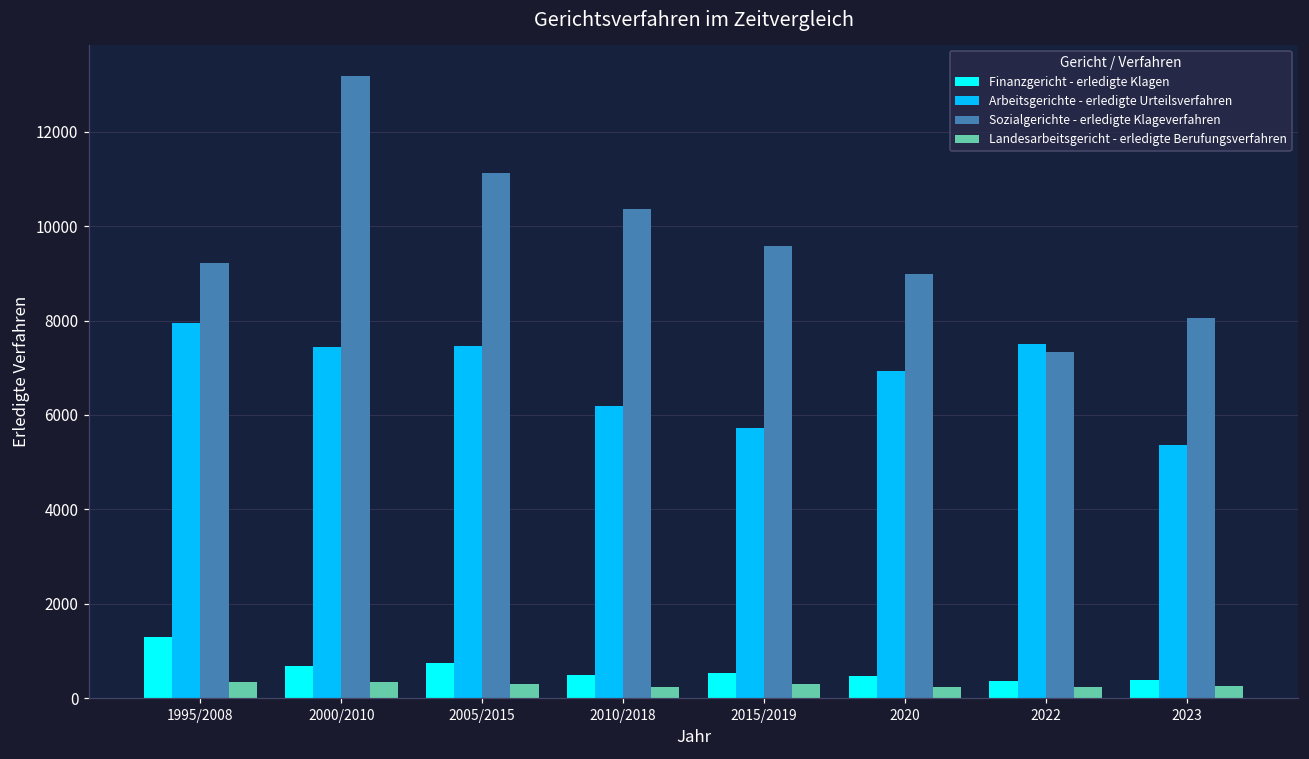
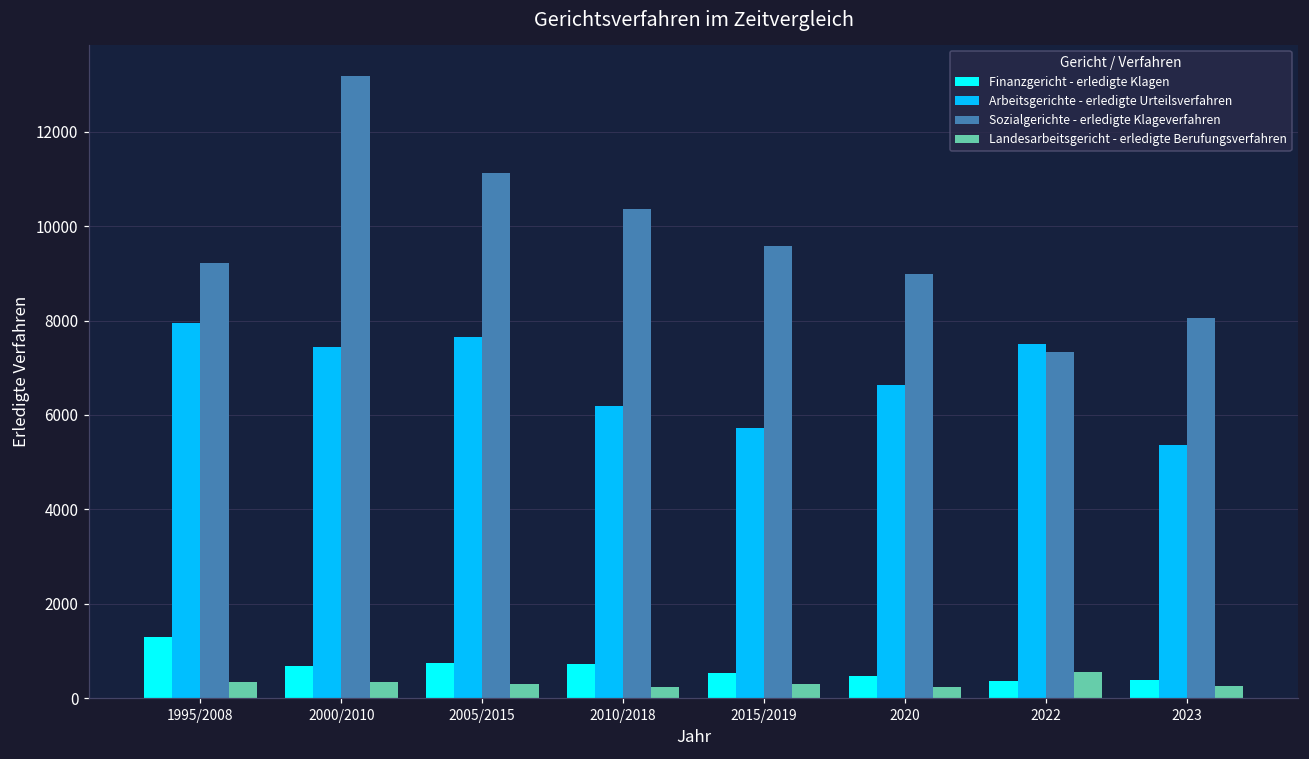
Arbeitsgerichte - erledigte Urteilsverfahren, 2005/2015: 7500 -> 7600
Finanzgericht - erledigte Klagen, 2010/2018: 500 -> 700
Arbeitsgerichte - erledigte Urteilsverfahren, 2020: 6900 -> 6600
Landesarbeitsgericht - erledigte Berufungsverfahren, 2022: 200 -> 600
